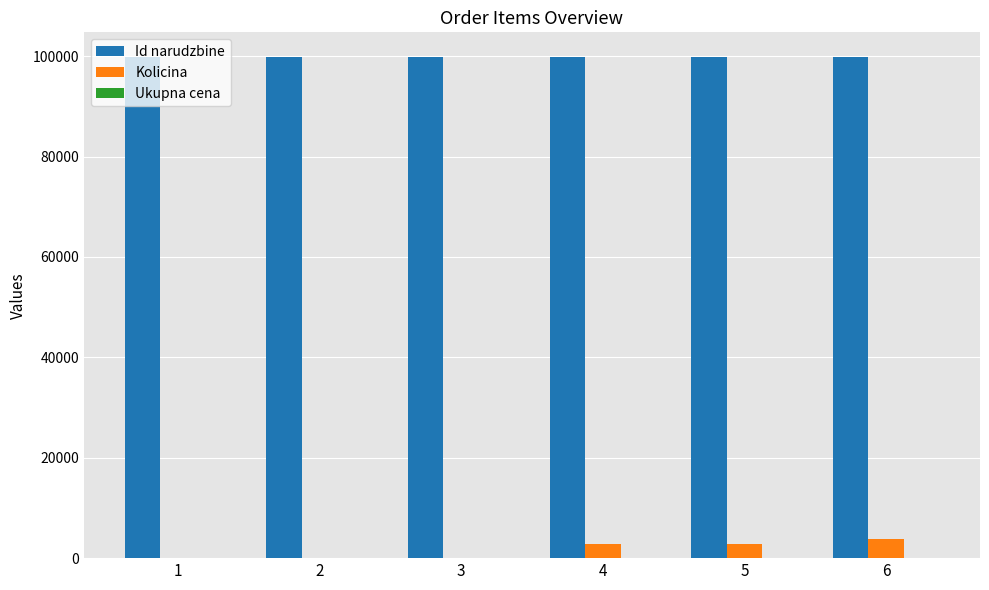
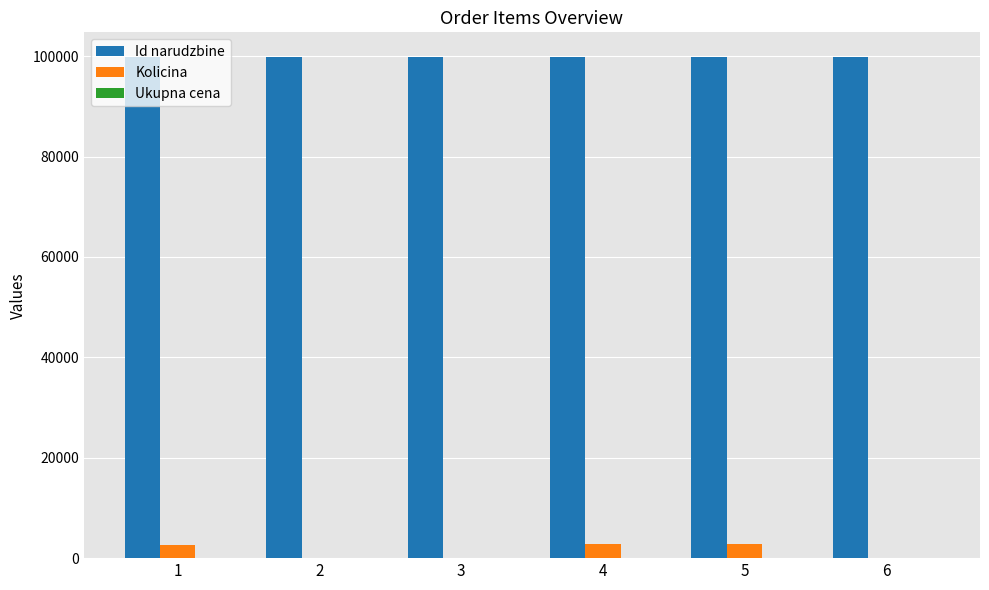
Kolicina, 1: 0 -> 3000
Kolicina, 6: 4000 -> 0
